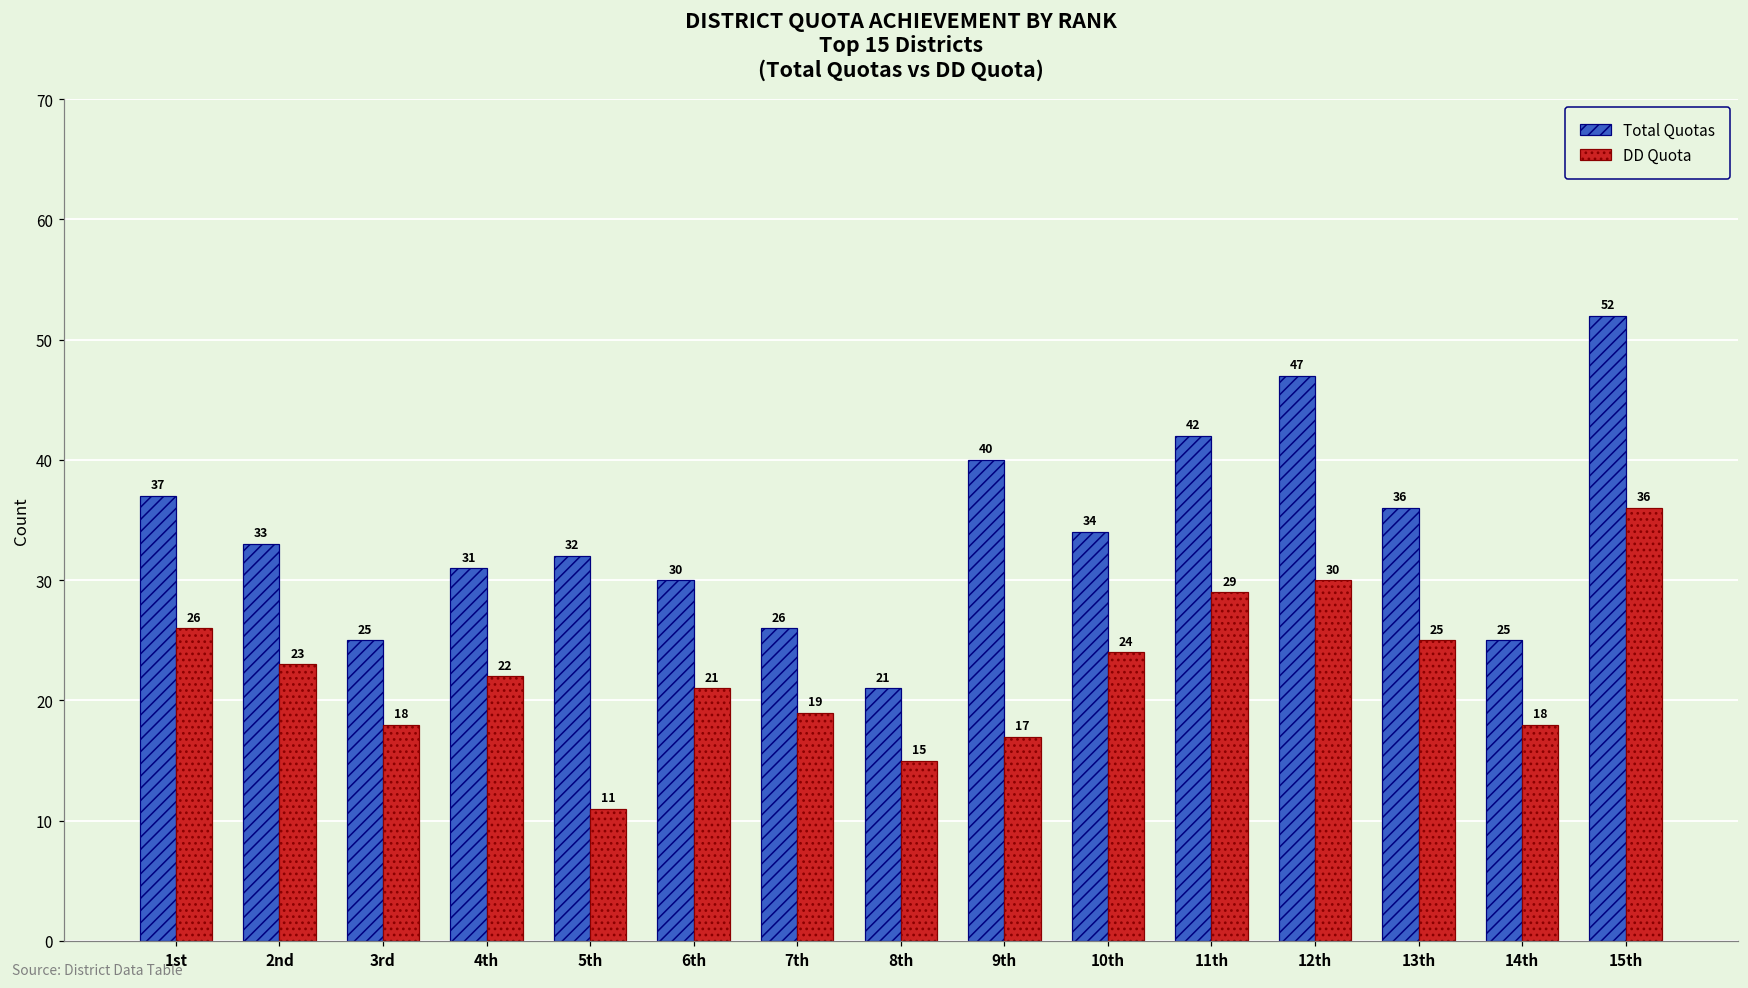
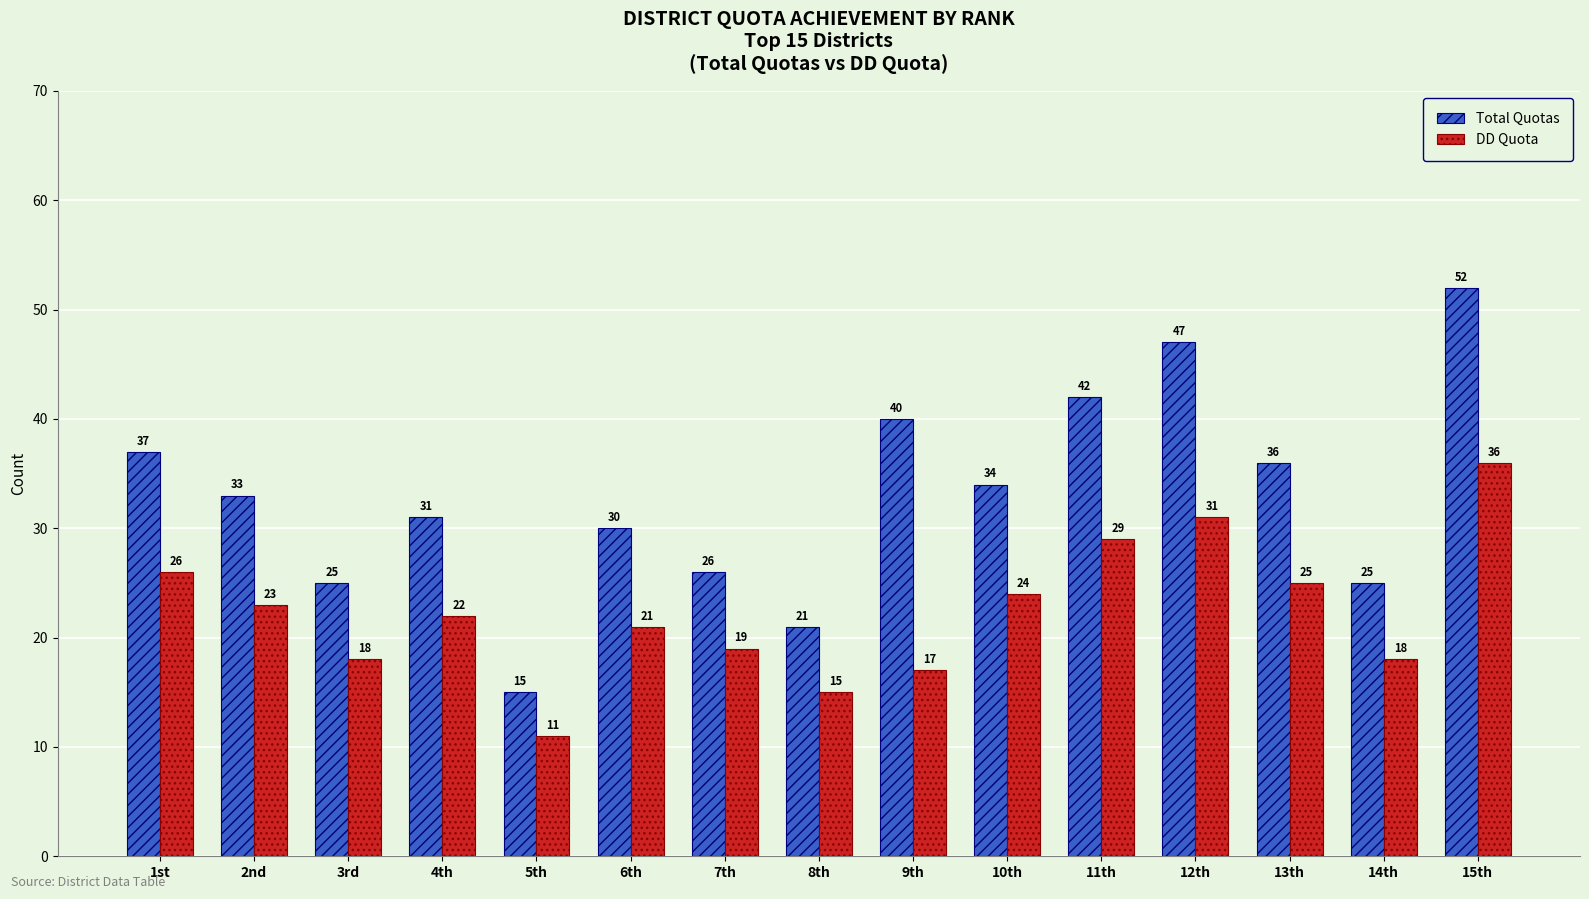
Total Quotas, 5th: 32 -> 15
DD Quota, 12th: 30 -> 31
